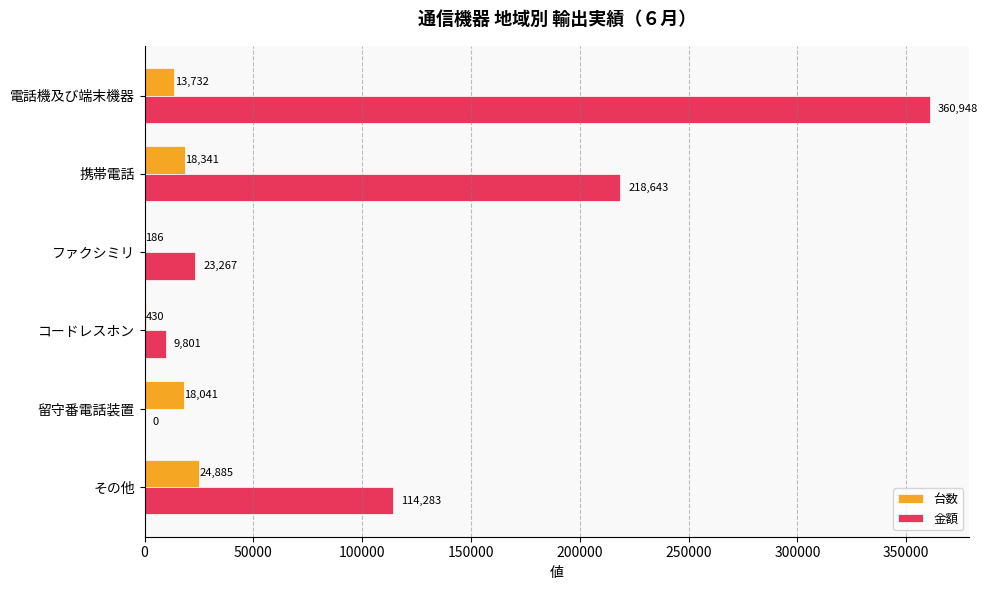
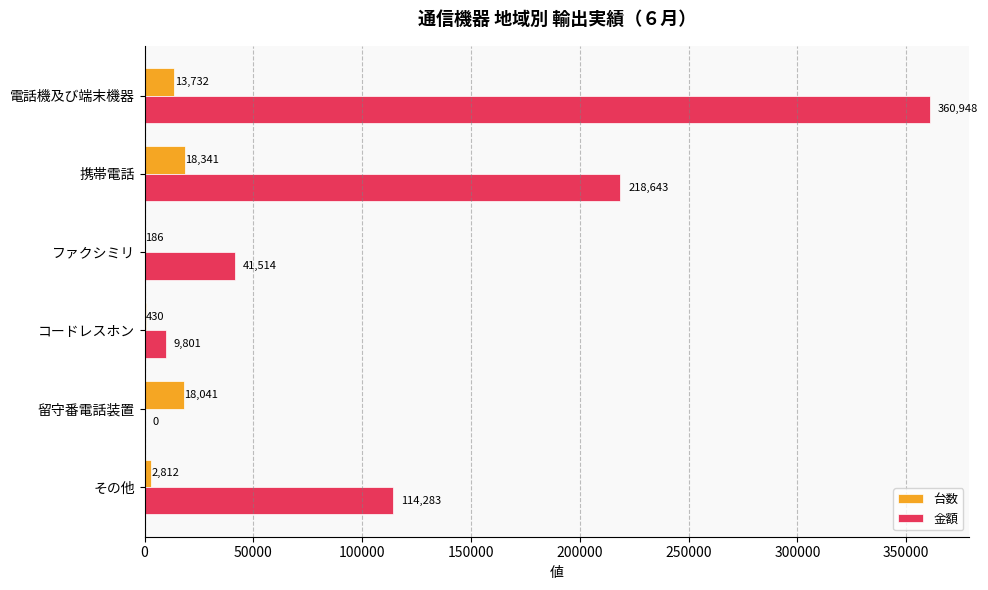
金額, ファクシミリ: 23,267 -> 41,514
台数, その他: 24,885 -> 2,812
